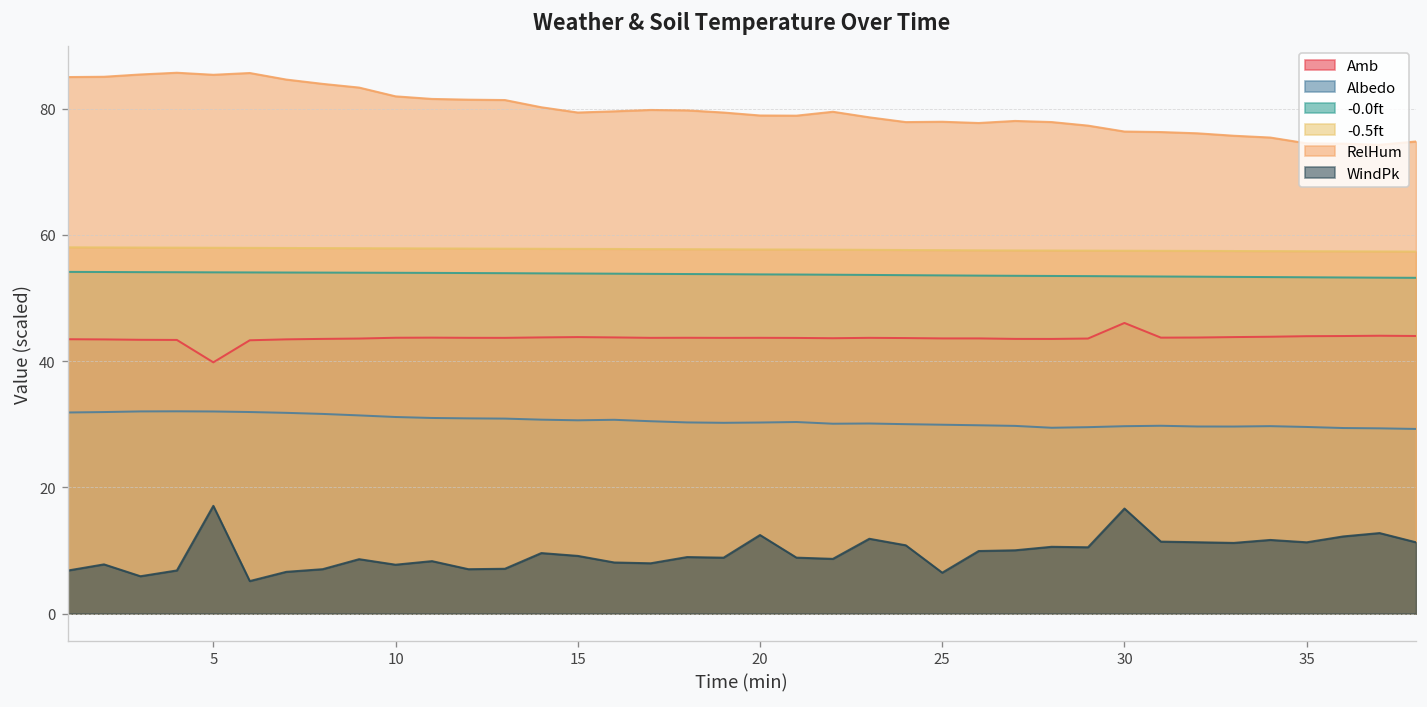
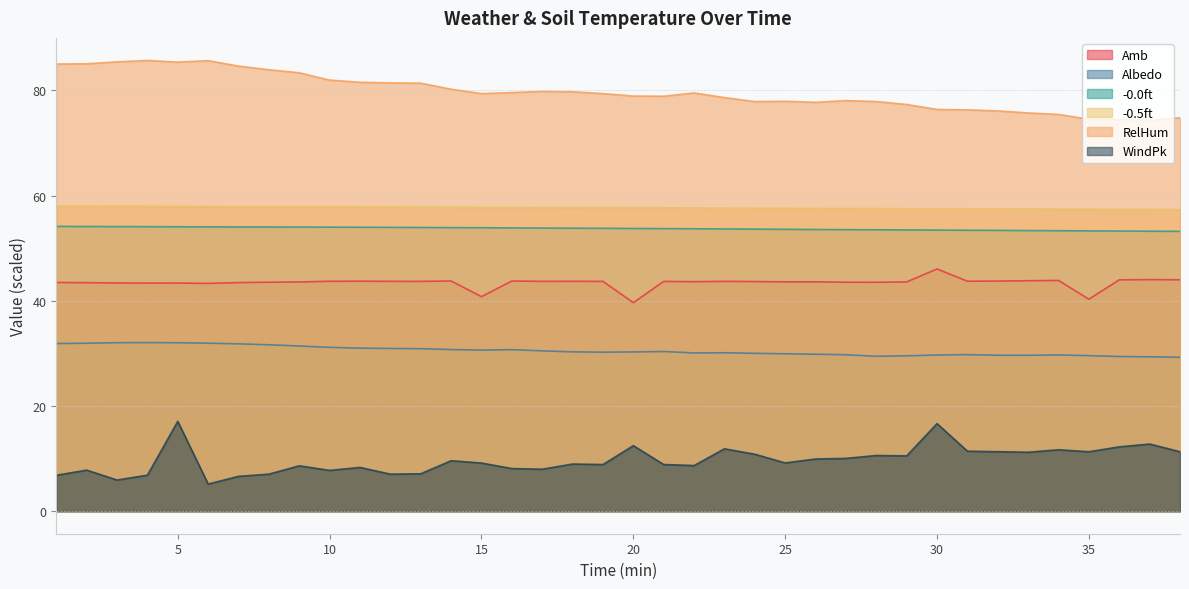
Amb, 5: 40 -> 43
Amb, 15: 44 -> 41
Amb, 20: 44 -> 40
WindPk, 25: 6 -> 9
Amb, 35: 44 -> 40
